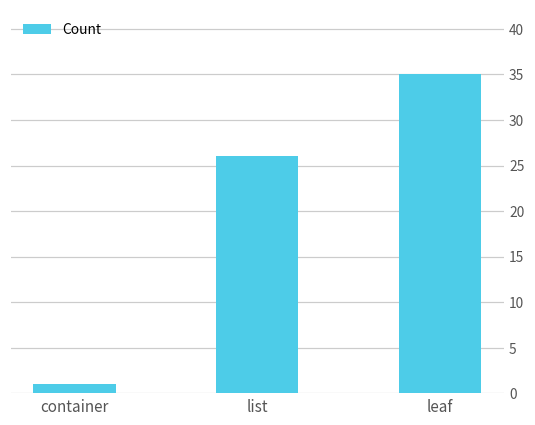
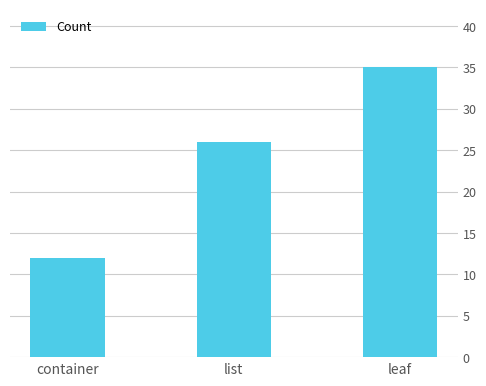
container: 1 -> 12
